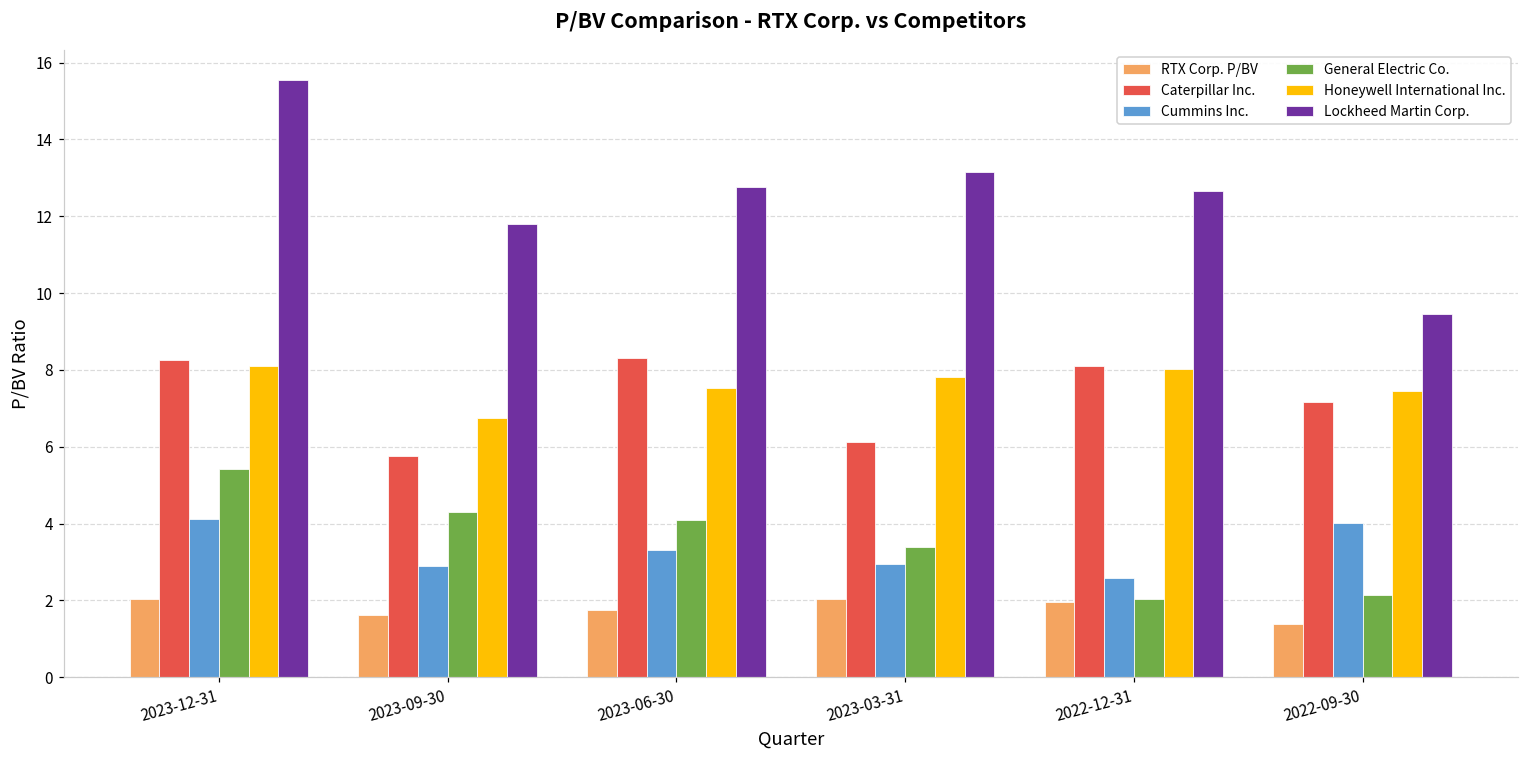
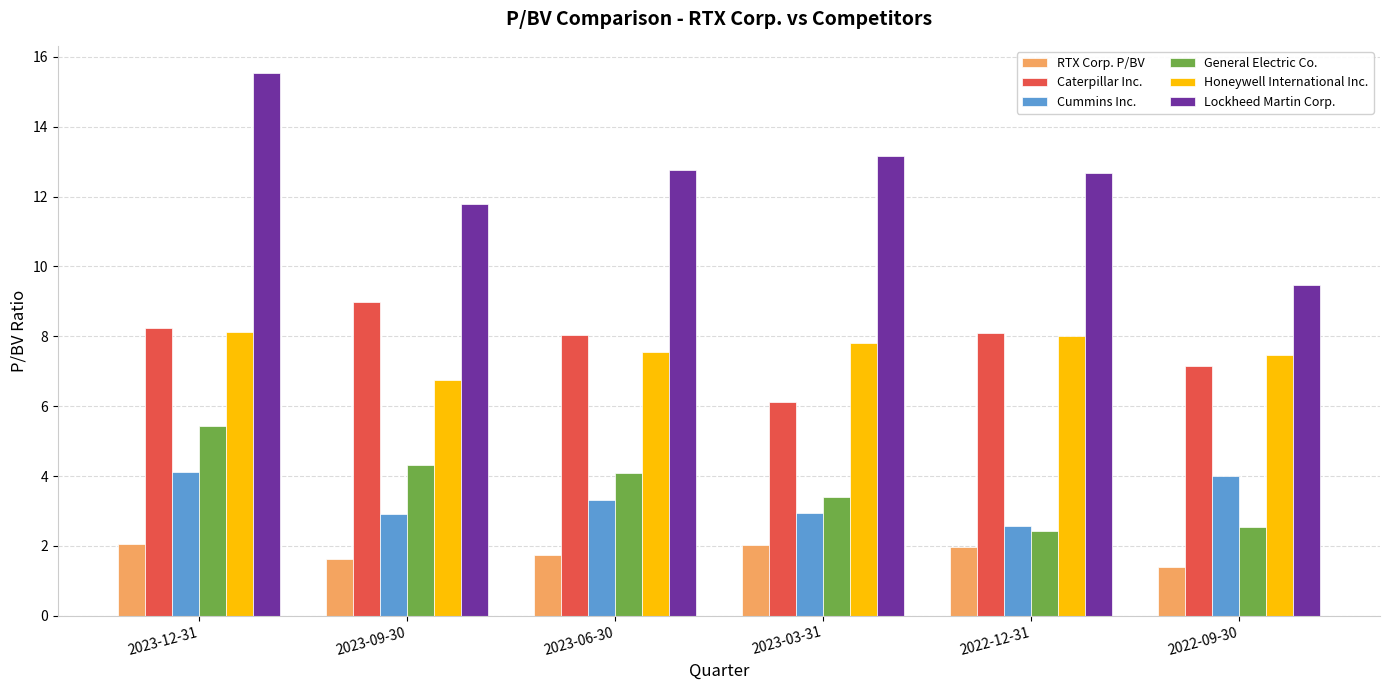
Caterpillar Inc., 2023-09-30: 5.8 -> 9.0
Caterpillar Inc., 2023-06-30: 8.3 -> 8.1
General Electric Co., 2022-12-31: 2.1 -> 2.4
General Electric Co., 2022-09-30: 2.1 -> 2.5
